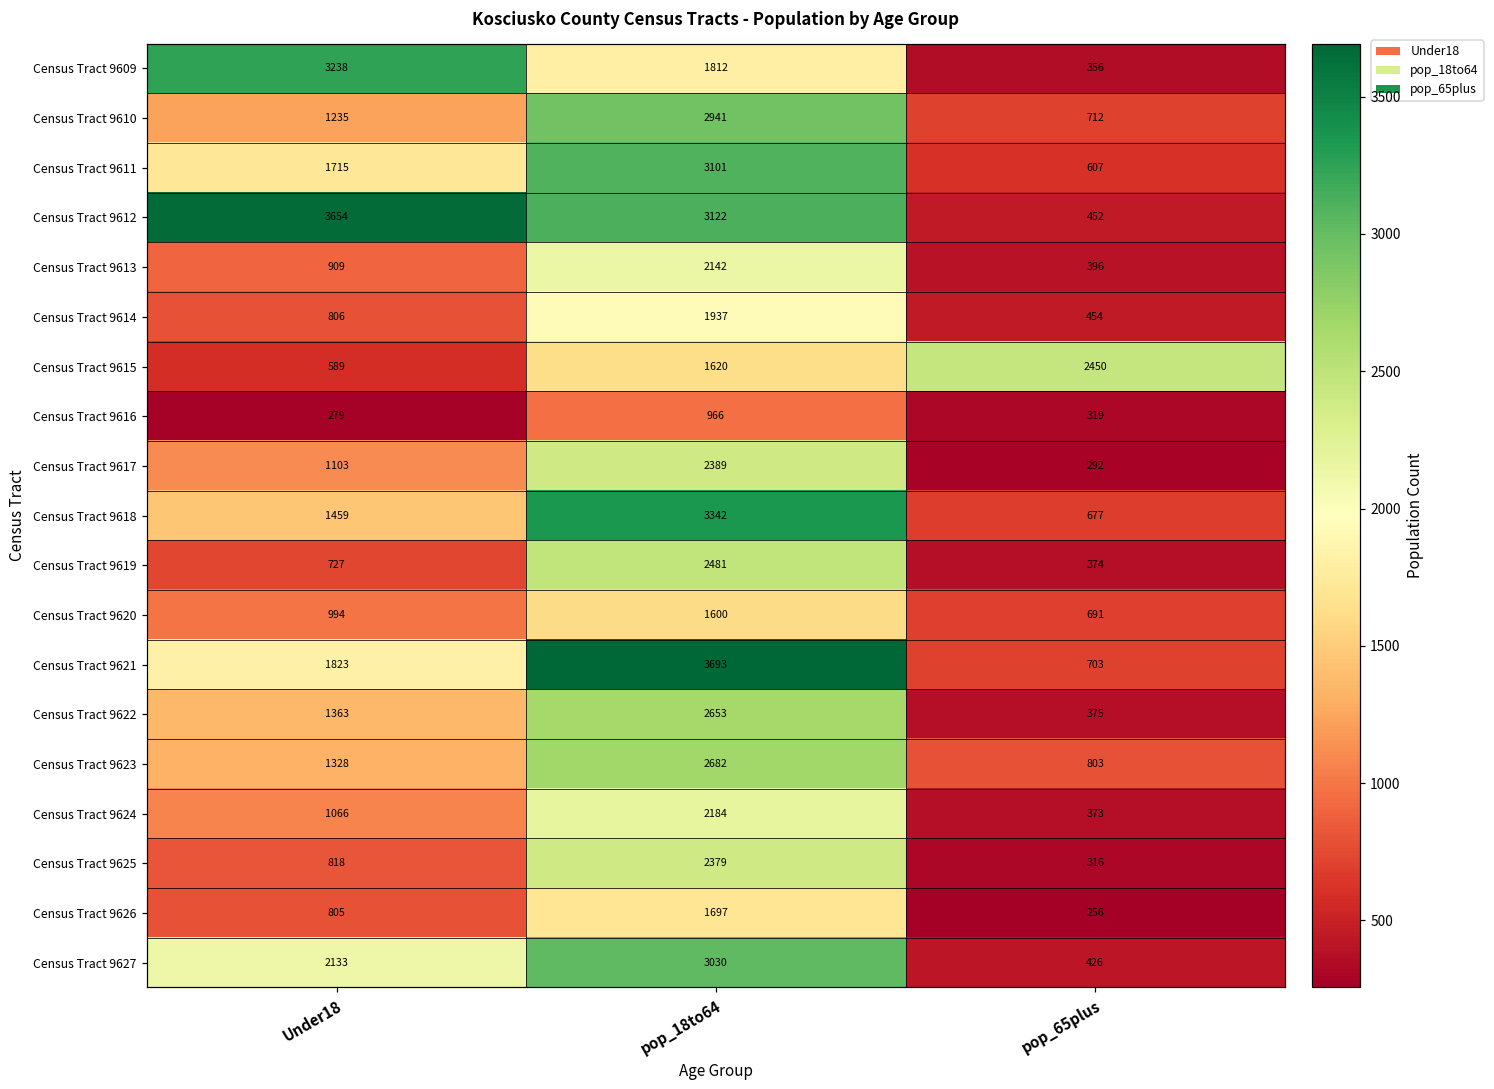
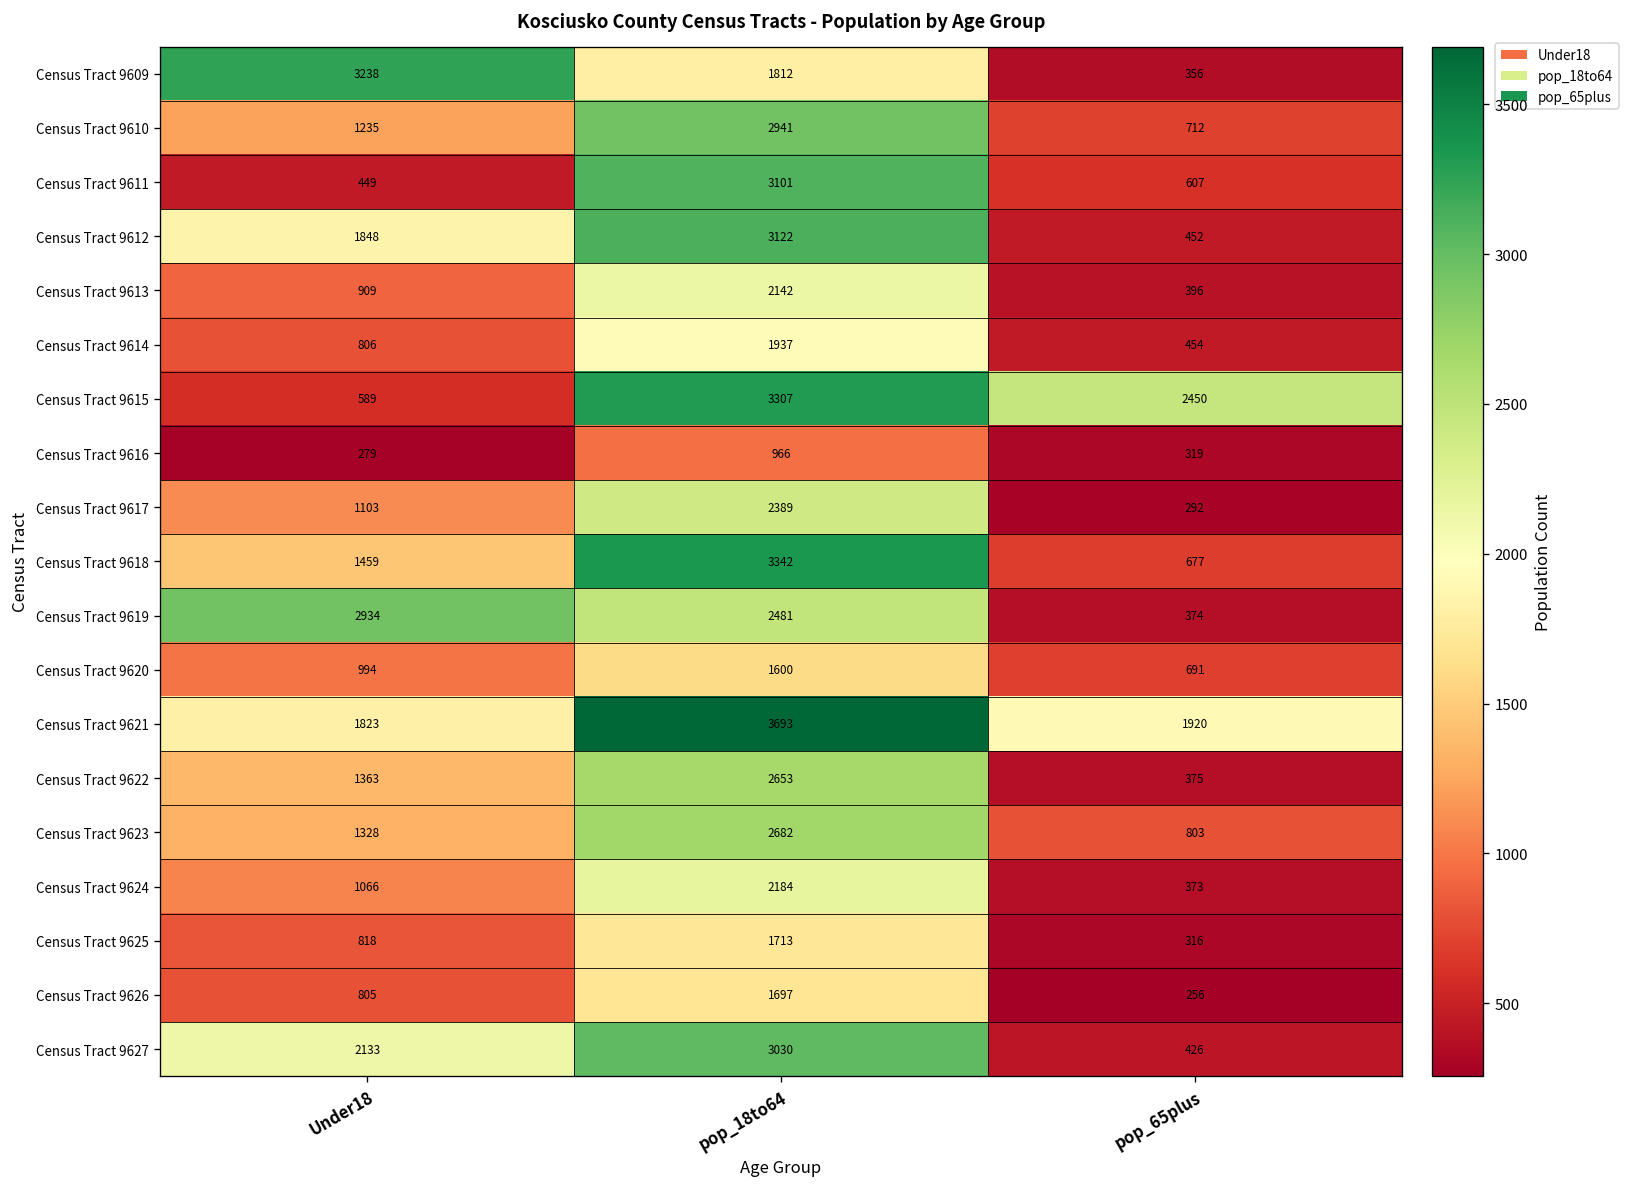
Census Tract 9611, Under18: 1715 -> 449
Census Tract 9612, Under18: 3654 -> 1848
Census Tract 9615, pop_18to64: 1620 -> 3307
Census Tract 9619, Under18: 727 -> 2934
Census Tract 9621, pop_65plus: 703 -> 1920
Census Tract 9625, pop_18to64: 2379 -> 1713
